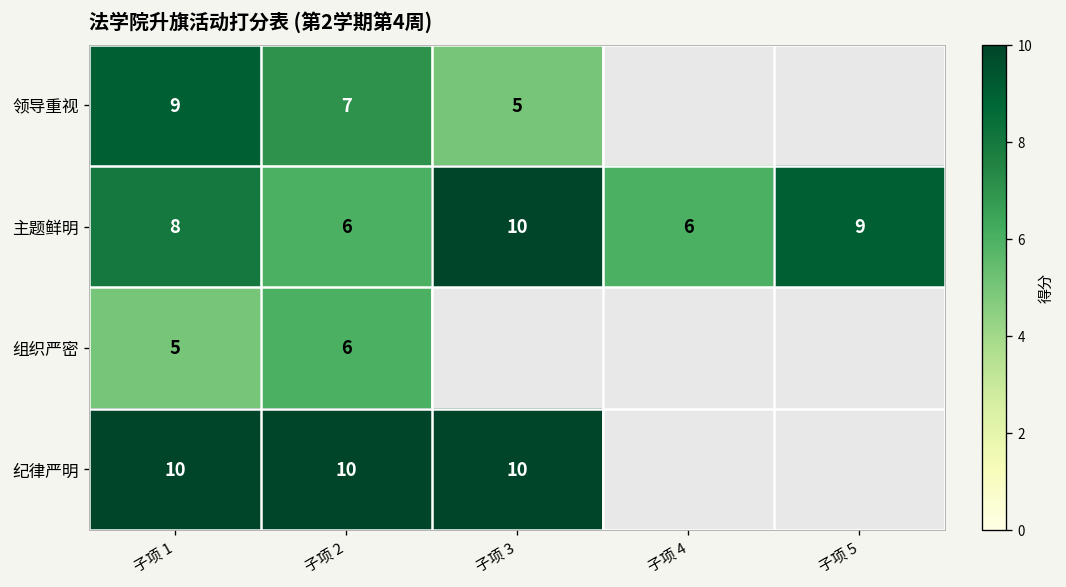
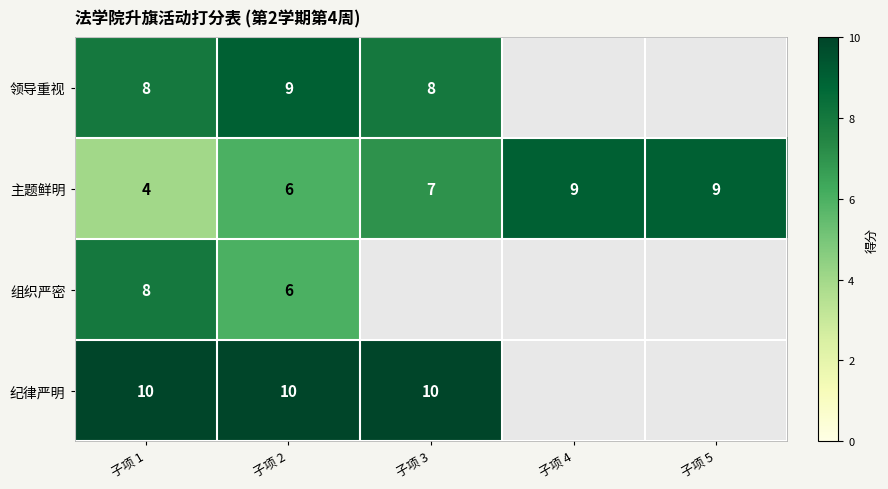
领导重视, 子项 1: 9 -> 8
领导重视, 子项 2: 7 -> 9
领导重视, 子项 3: 5 -> 8
主题鲜明, 子项 1: 8 -> 4
主题鲜明, 子项 3: 10 -> 7
主题鲜明, 子项 4: 6 -> 9
组织严密, 子项 1: 5 -> 8
